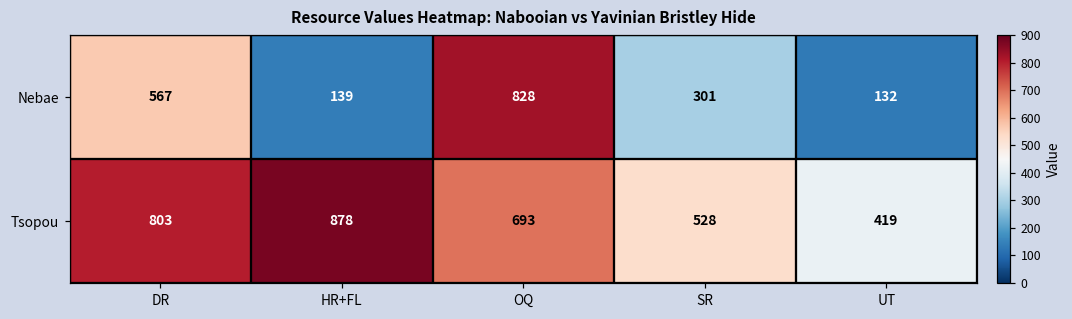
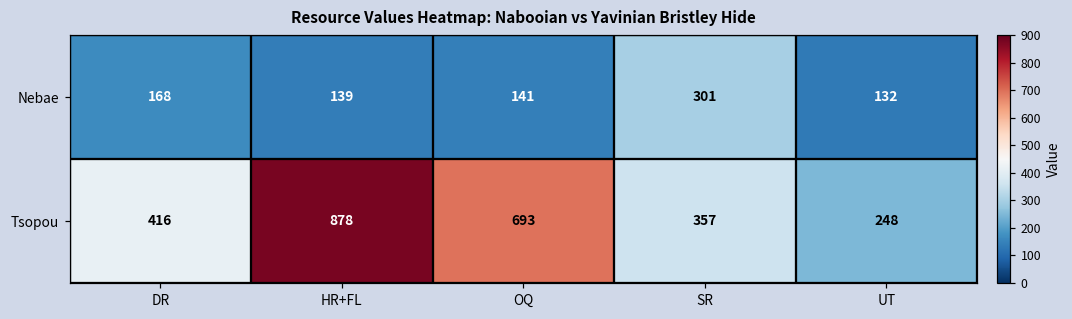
Nebae, DR: 567 -> 168
Nebae, OQ: 828 -> 141
Tsopou, DR: 803 -> 416
Tsopou, SR: 528 -> 357
Tsopou, UT: 419 -> 248
